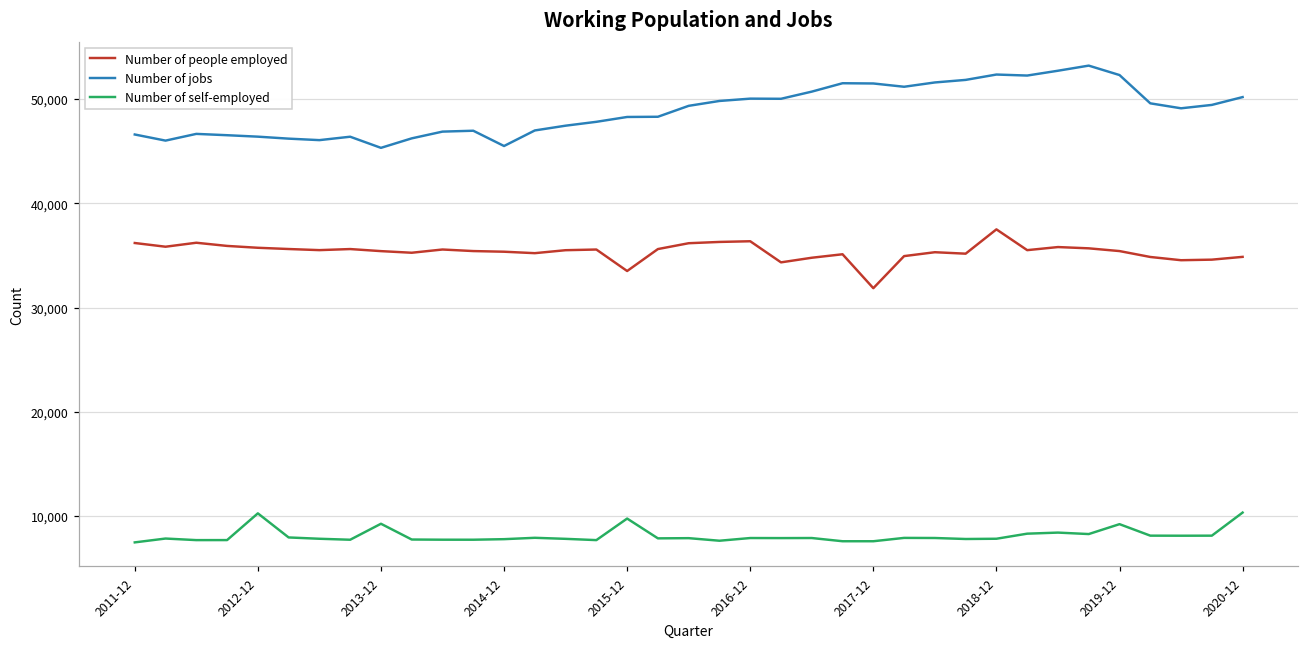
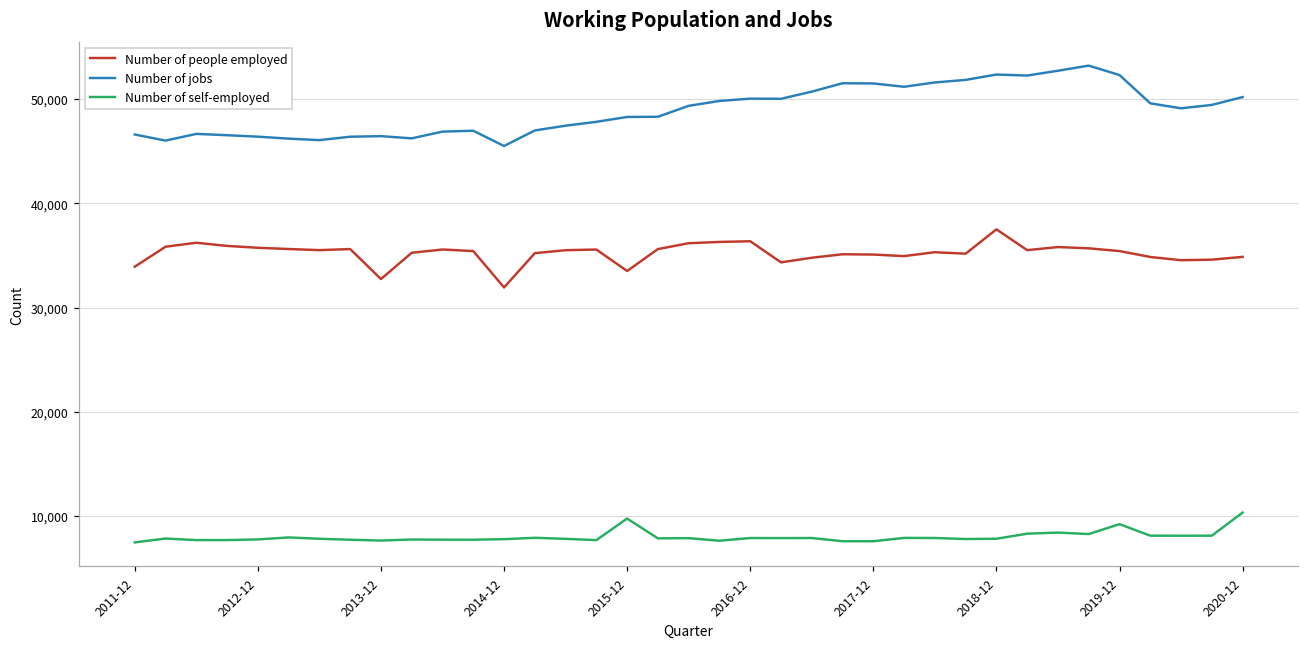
Number of people employed, 2011-12: 36,000 -> 34,000
Number of self-employed, 2012-12: 10,000 -> 8,000
Number of people employed, 2013-12: 35,000 -> 33,000
Number of jobs, 2013-12: 45,000 -> 46,000
Number of self-employed, 2013-12: 9,000 -> 8,000
Number of people employed, 2014-12: 35,000 -> 32,000
Number of people employed, 2017-12: 32,000 -> 35,000
